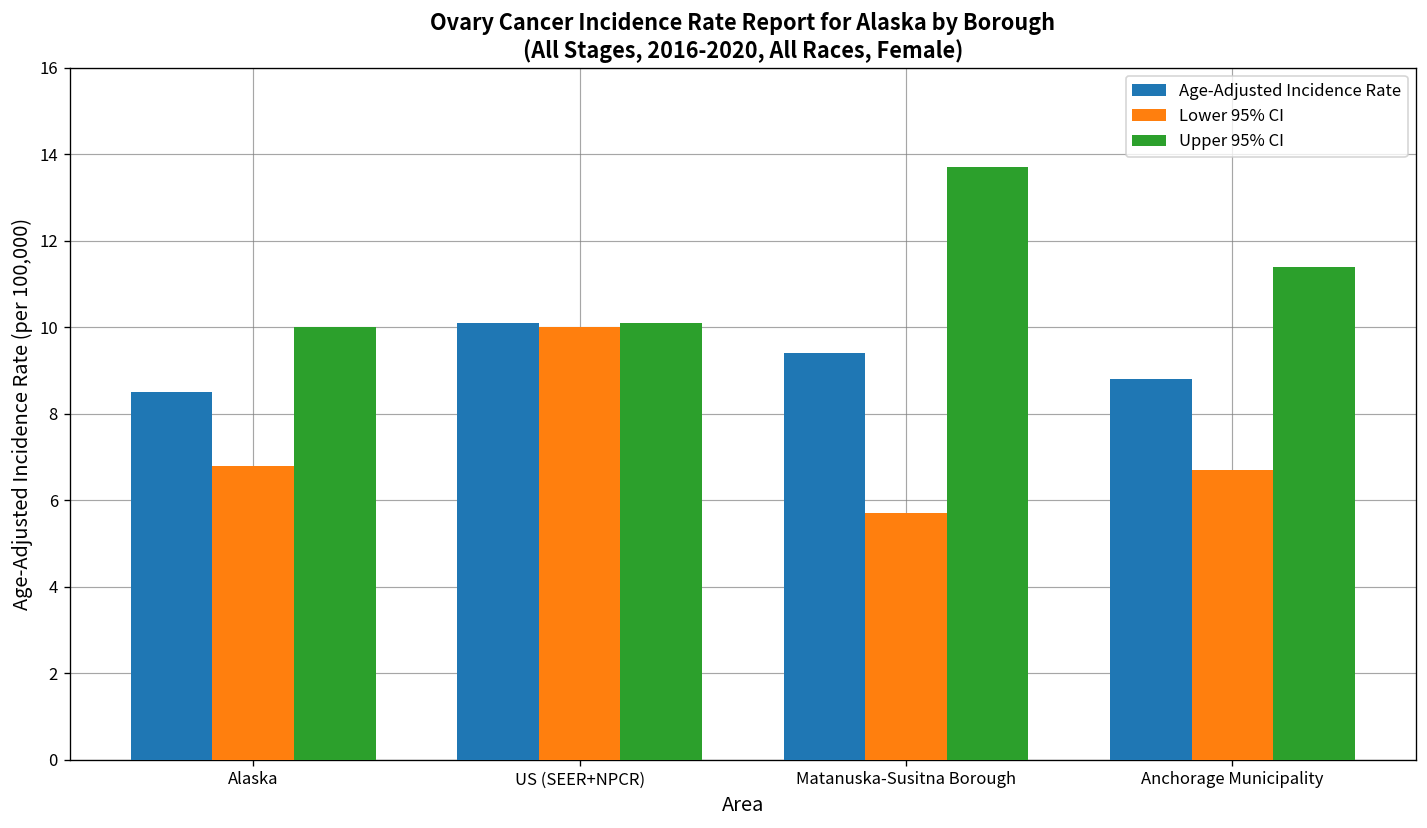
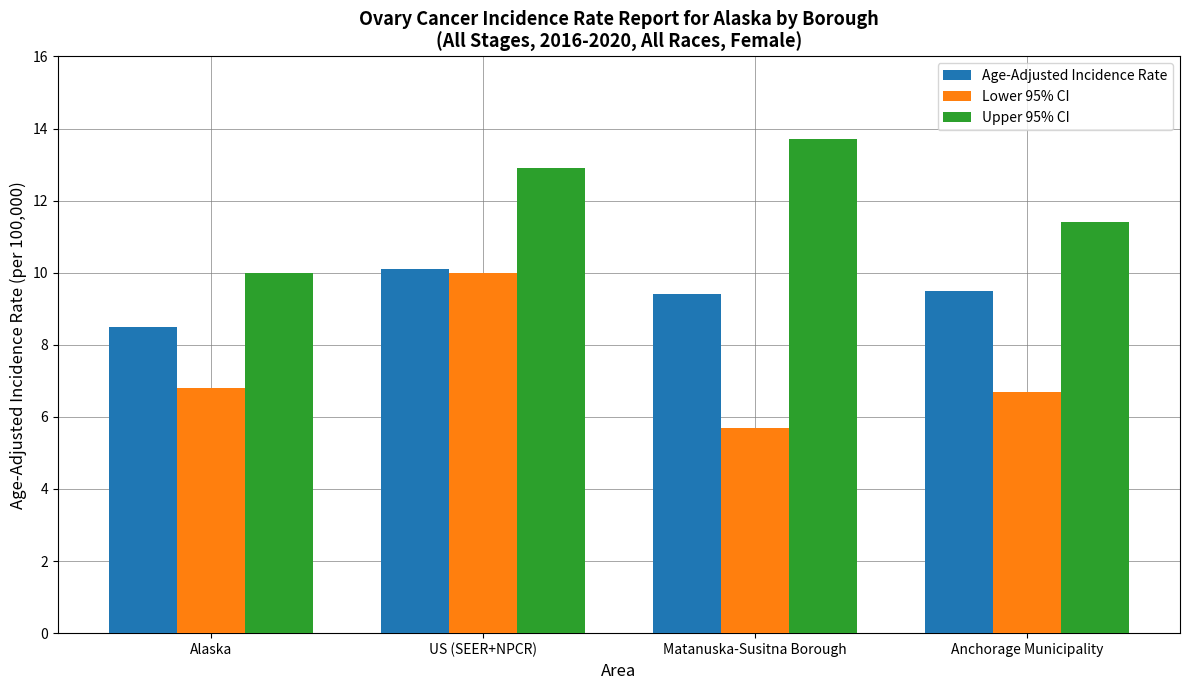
Upper 95% CI, US (SEER+NPCR): 10.1 -> 12.9
Age-Adjusted Incidence Rate, Anchorage Municipality: 8.8 -> 9.5
